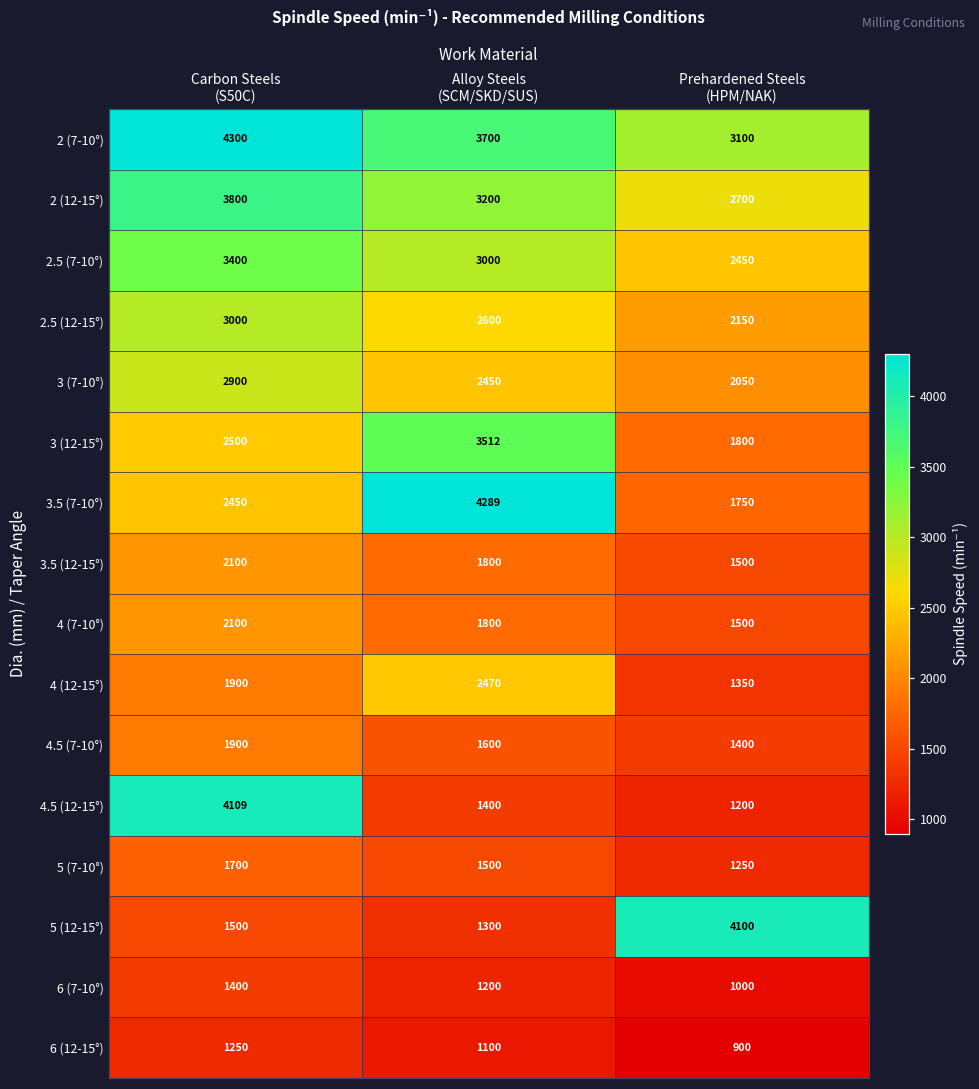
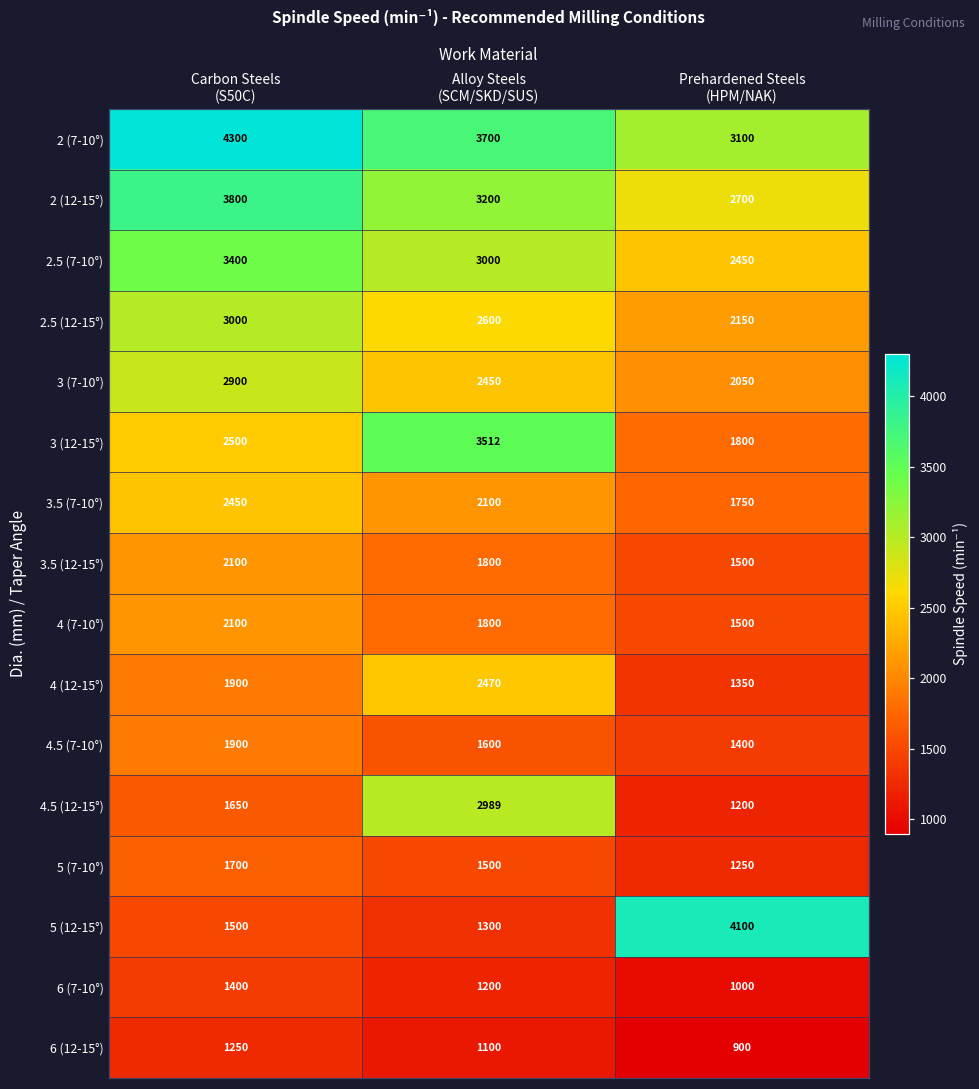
3.5 (7-10°), Alloy Steels (SCM/SKD/SUS): 4289 -> 2100
4.5 (12-15°), Carbon Steels (S50C): 4109 -> 1650
4.5 (12-15°), Alloy Steels (SCM/SKD/SUS): 1400 -> 2989
